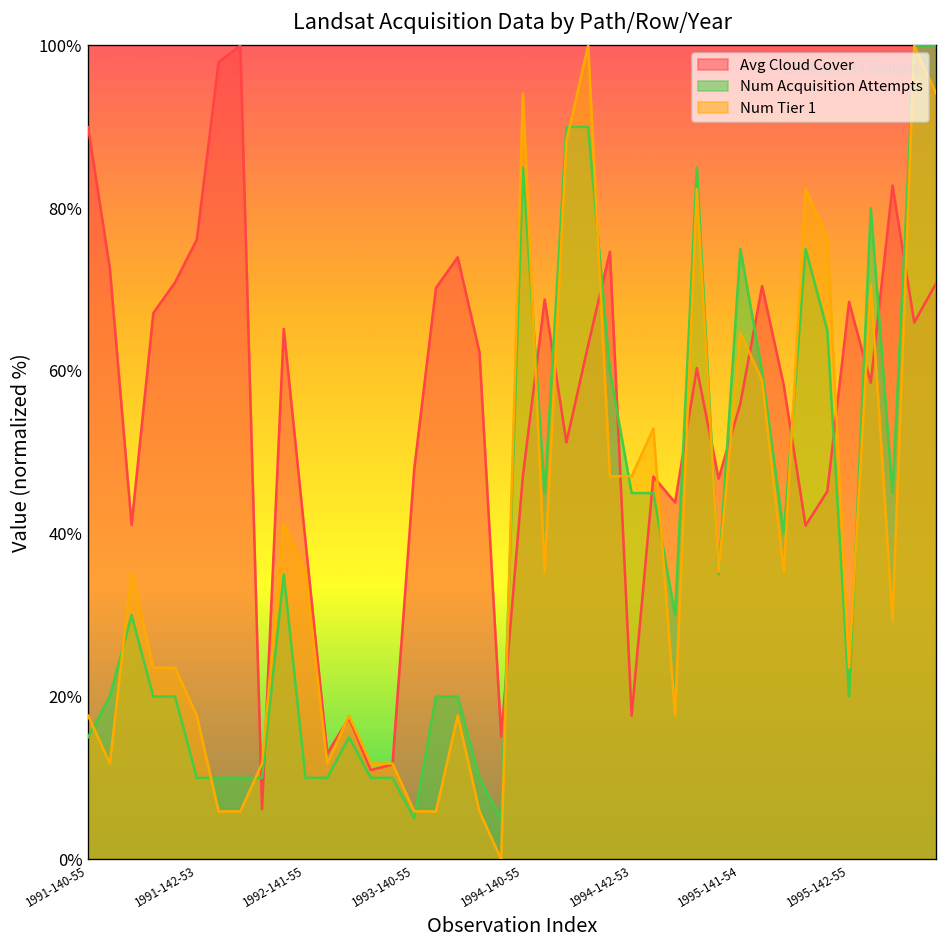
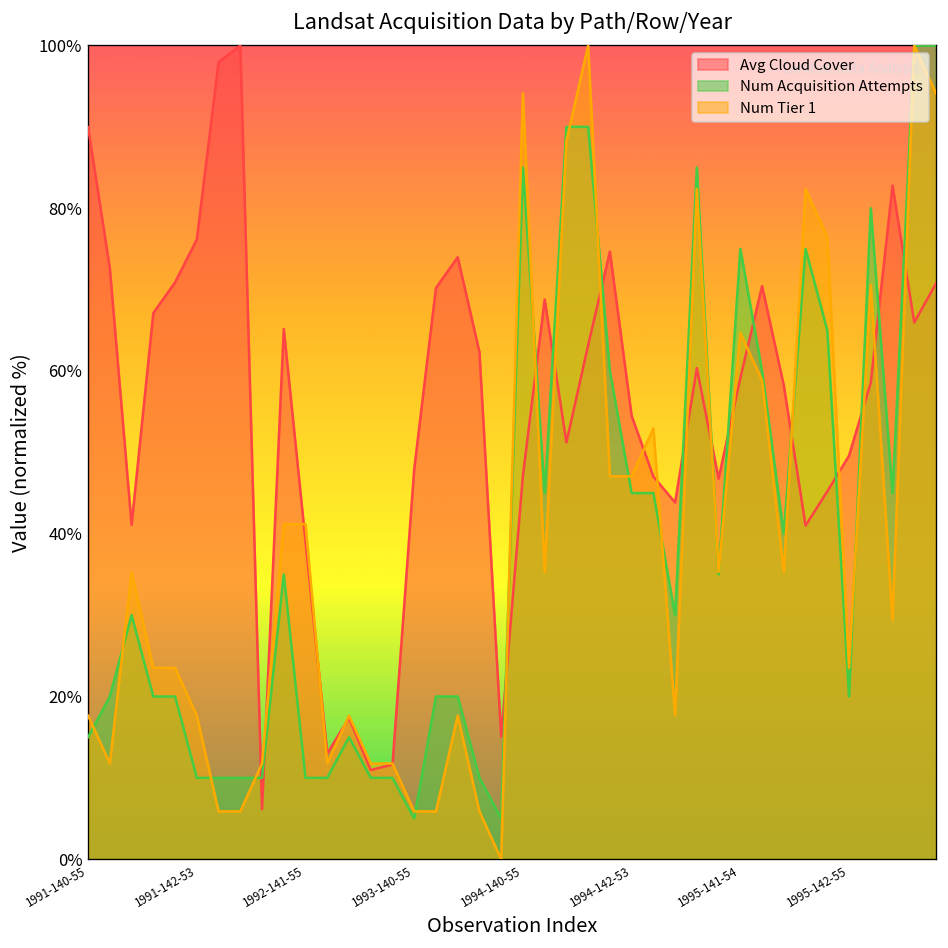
Num Tier 1, 1992-141-55: 35% -> 41%
Avg Cloud Cover, 1994-142-53: 18% -> 54%
Avg Cloud Cover, 1995-141-54: 56% -> 59%
Avg Cloud Cover, 1995-142-55: 68% -> 50%
